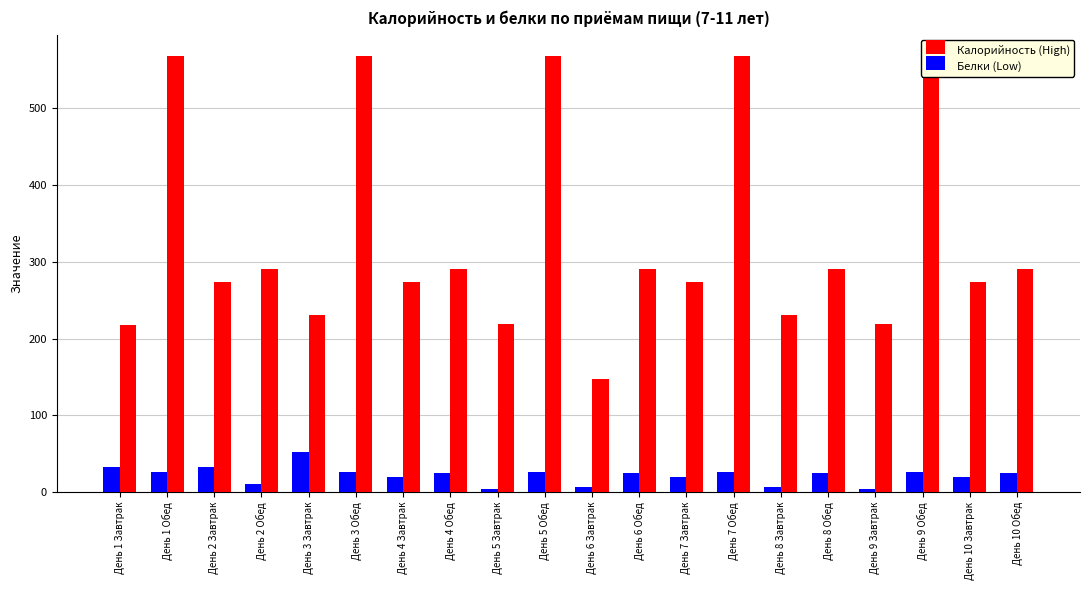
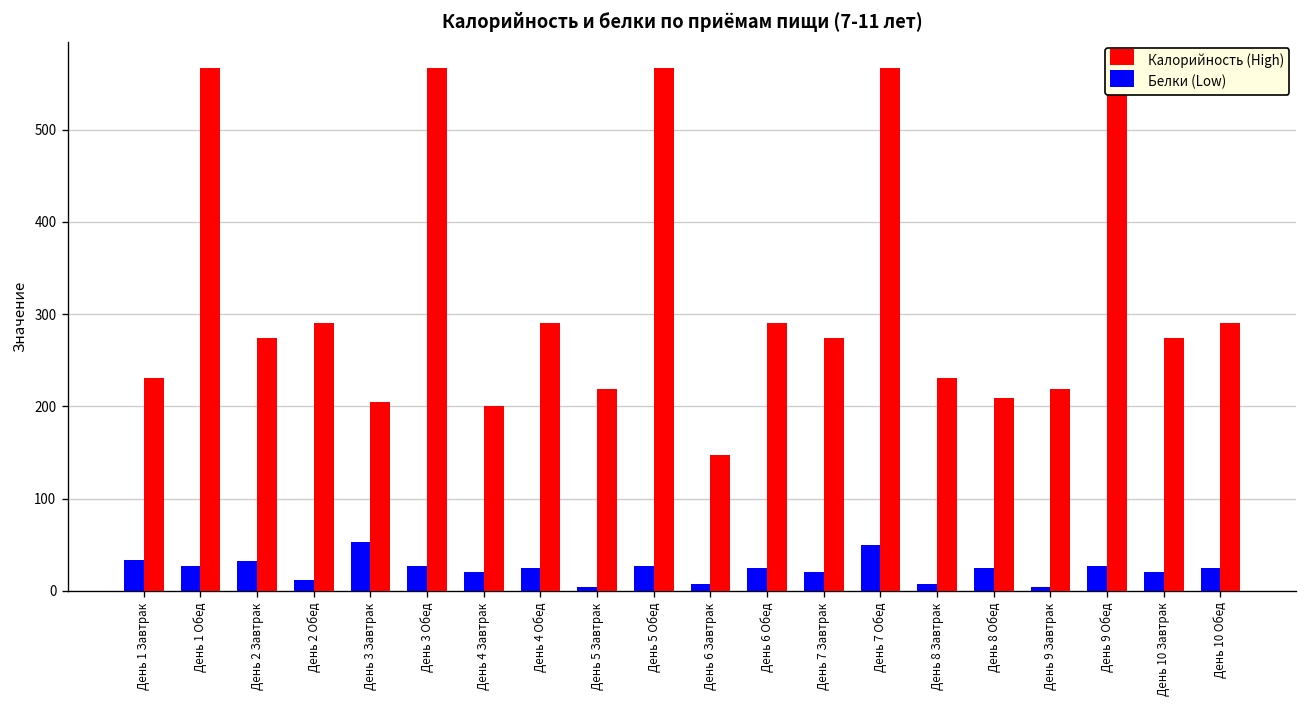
Калорийность (High), День 1 Завтрак: 220 -> 230
Калорийность (High), День 3 Завтрак: 230 -> 210
Калорийность (High), День 4 Завтрак: 270 -> 200
Белки (Low), День 7 Обед: 30 -> 50
Калорийность (High), День 8 Обед: 290 -> 210
